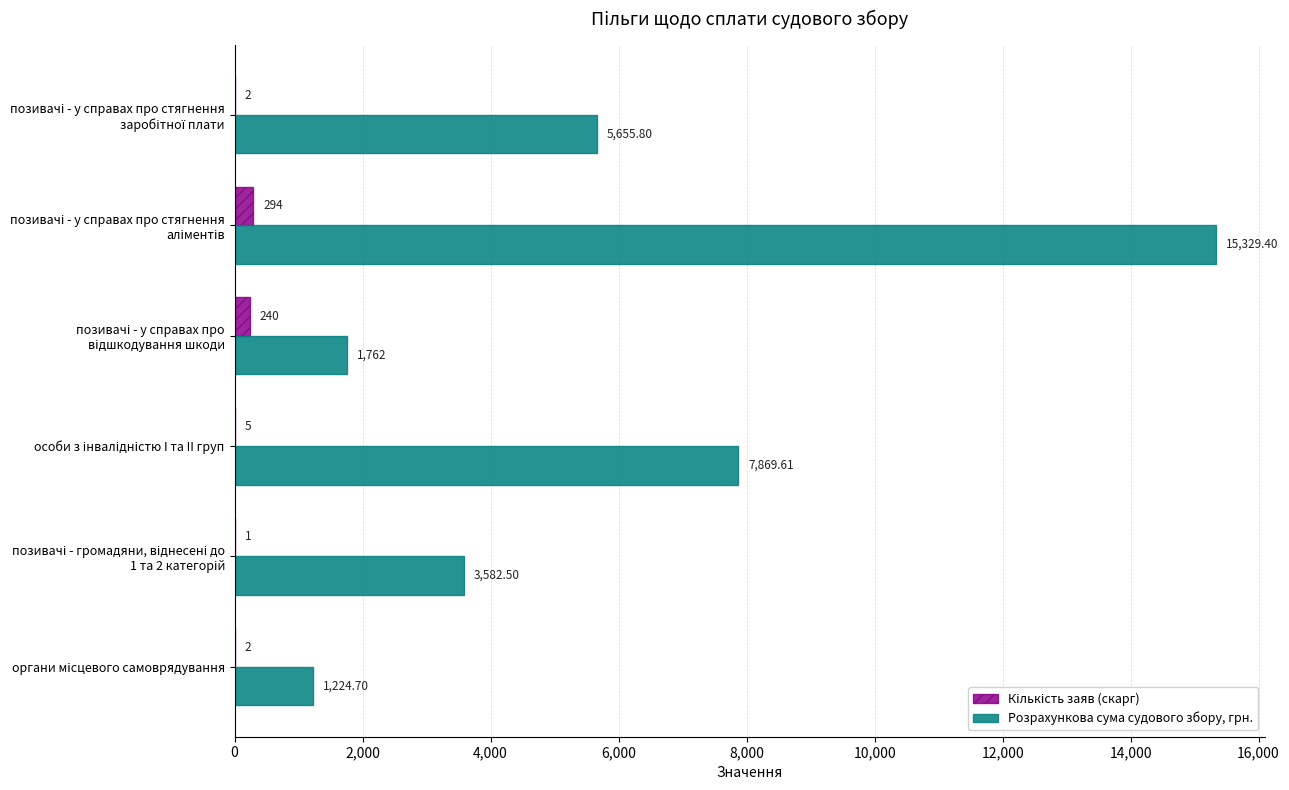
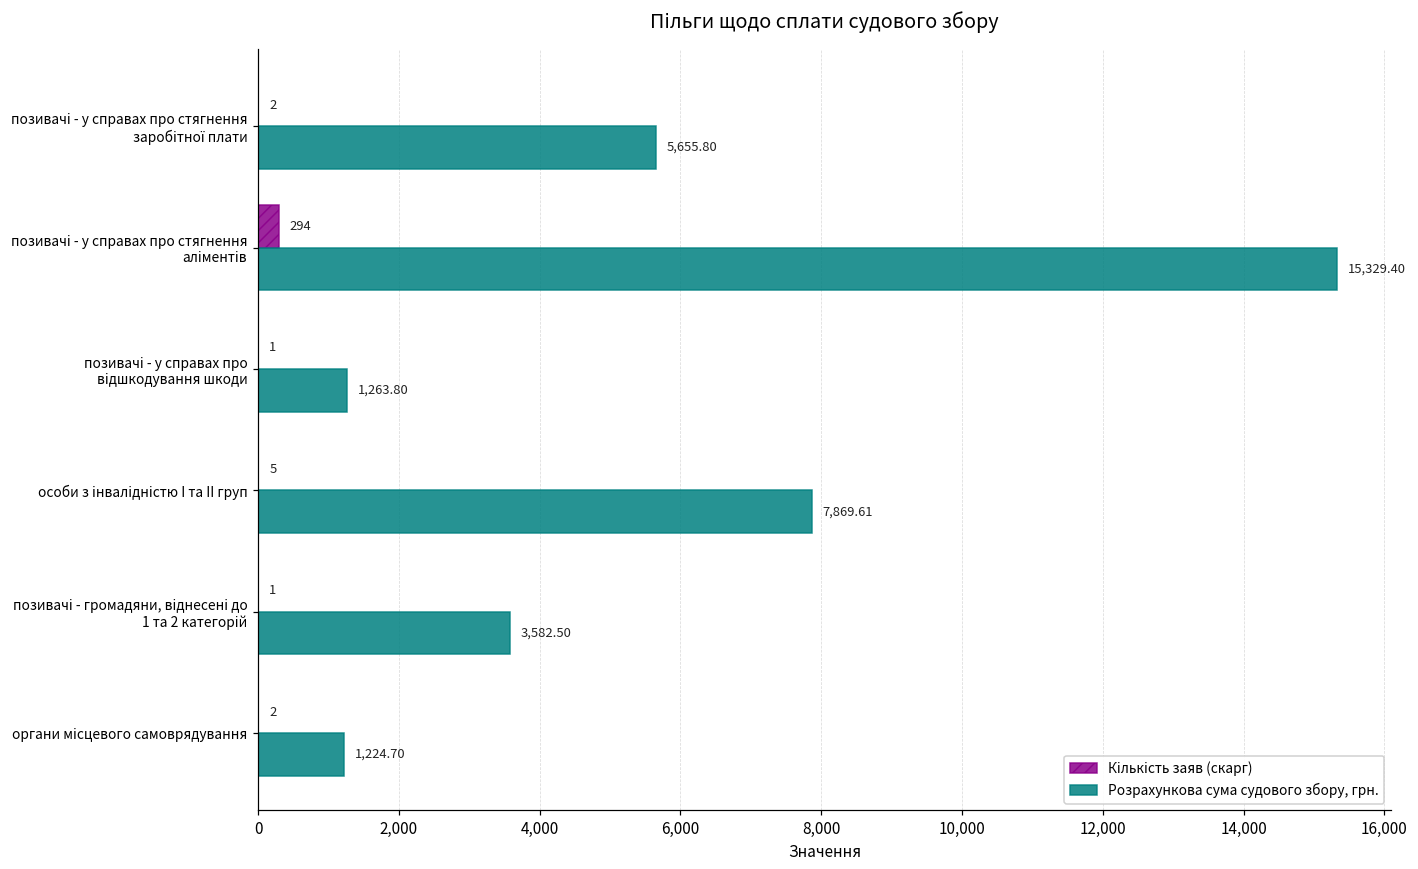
Кількість заяв (скарг), позивачі - у справах про відшкодування шкоди: 240 -> 1
Розрахункова сума судового збору, грн., позивачі - у справах про відшкодування шкоди: 1,762 -> 1,263.80
